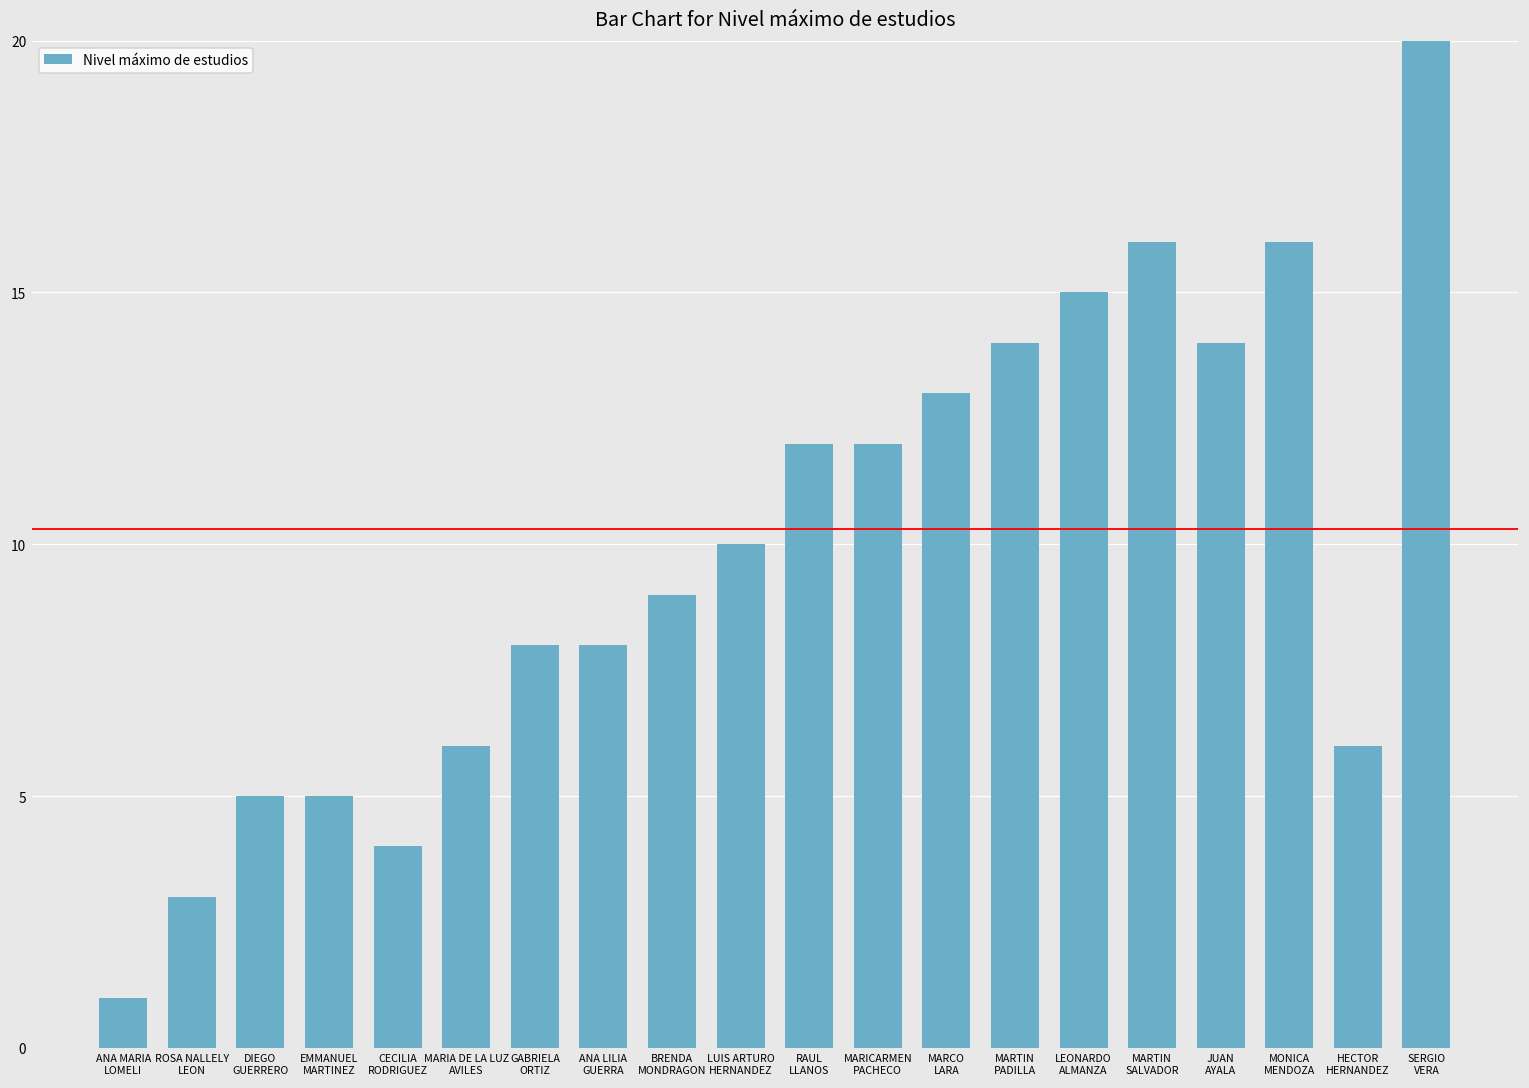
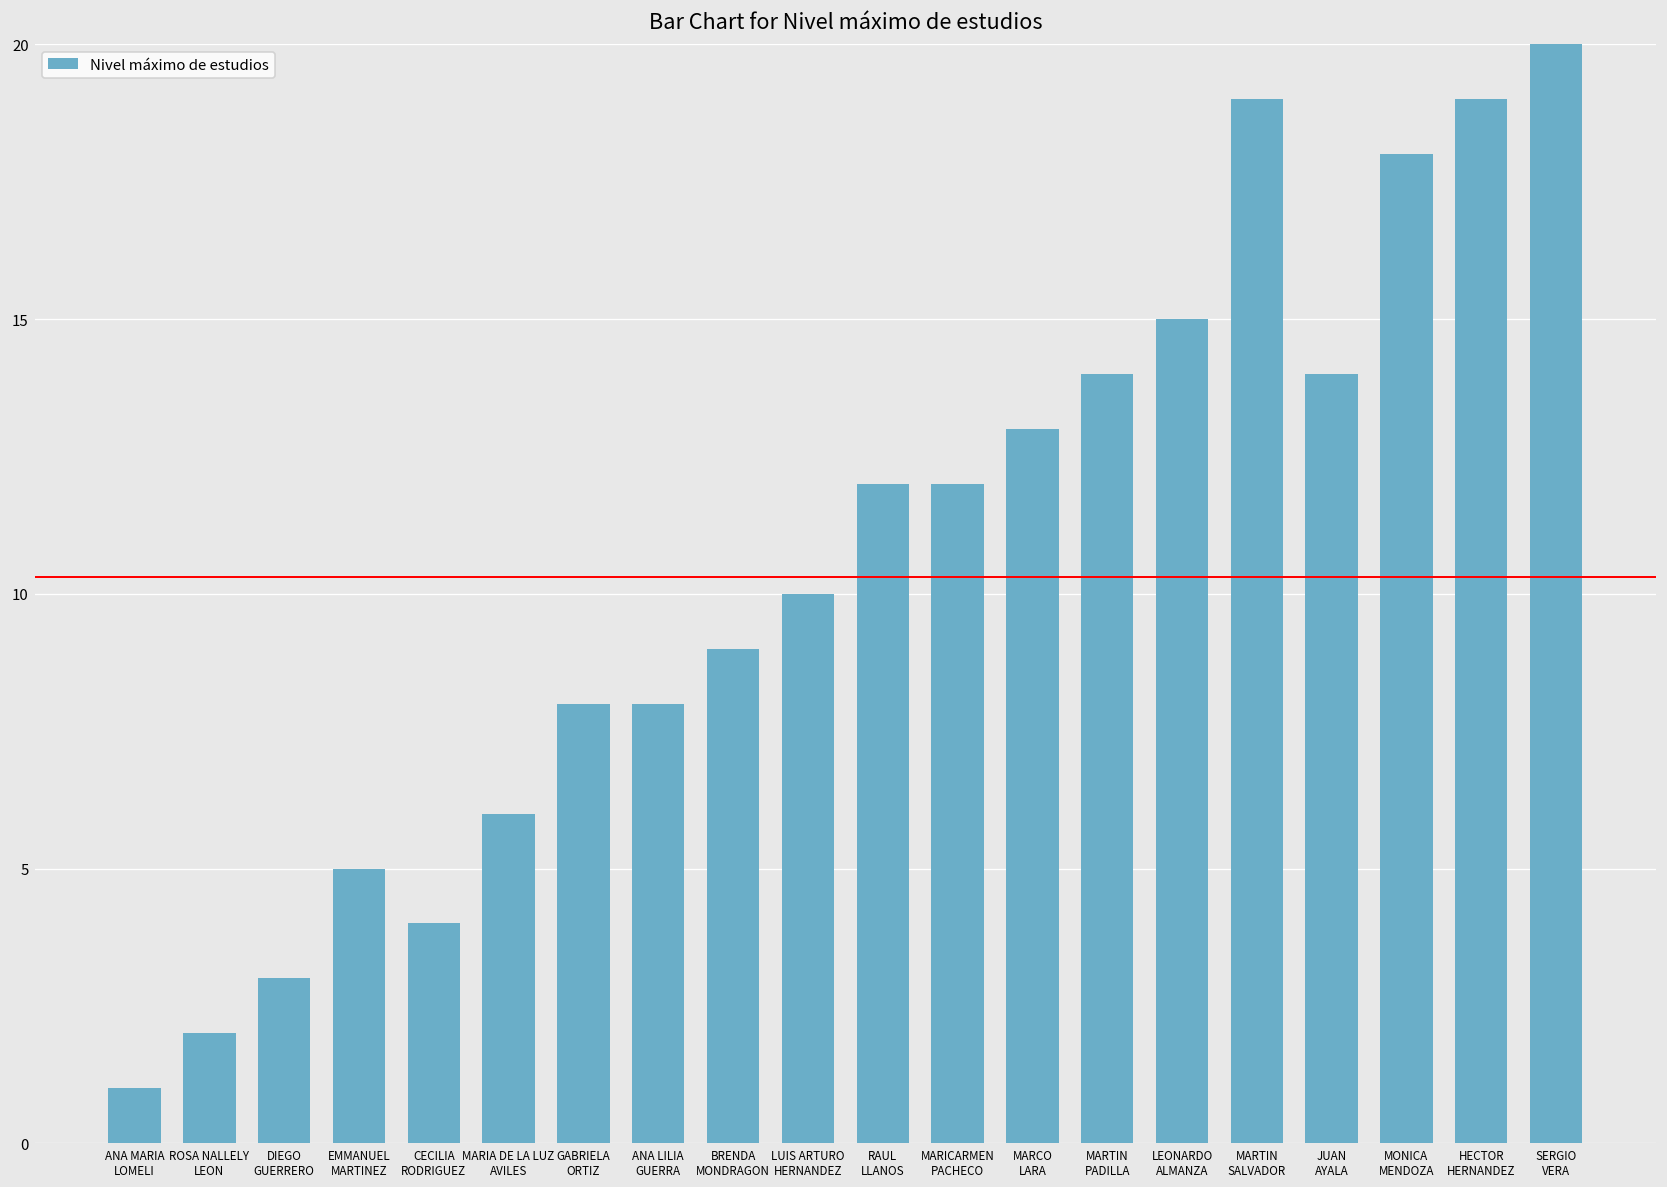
ROSA NALLELY LEON: 3 -> 2
DIEGO GUERRERO: 5 -> 3
MARTIN SALVADOR: 16 -> 19
MONICA MENDOZA: 16 -> 18
HECTOR HERNANDEZ: 6 -> 19
